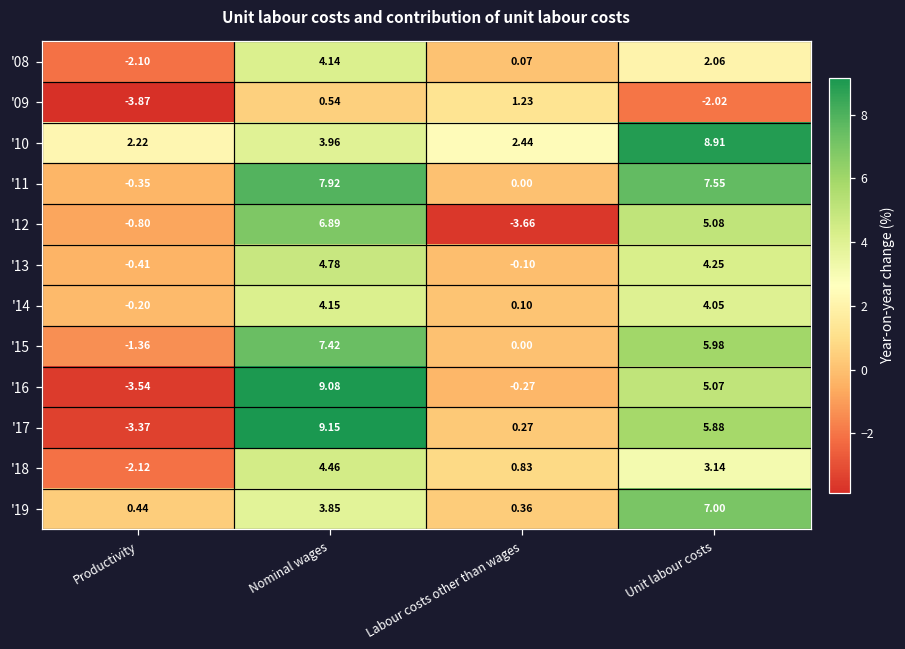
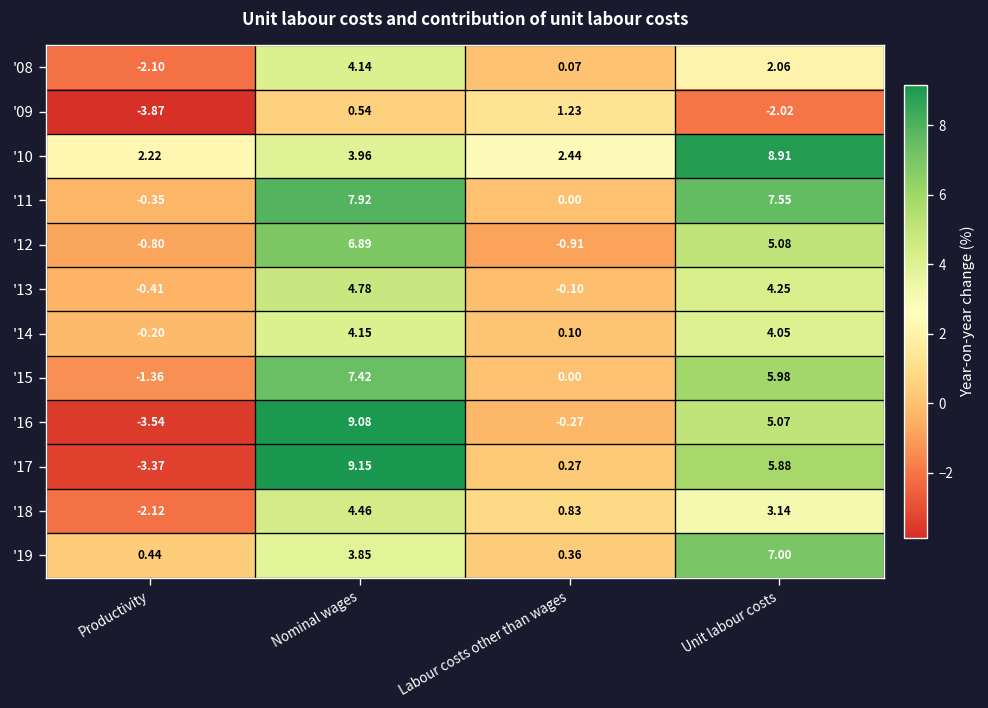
'12, Labour costs other than wages: -3.66 -> -0.91
